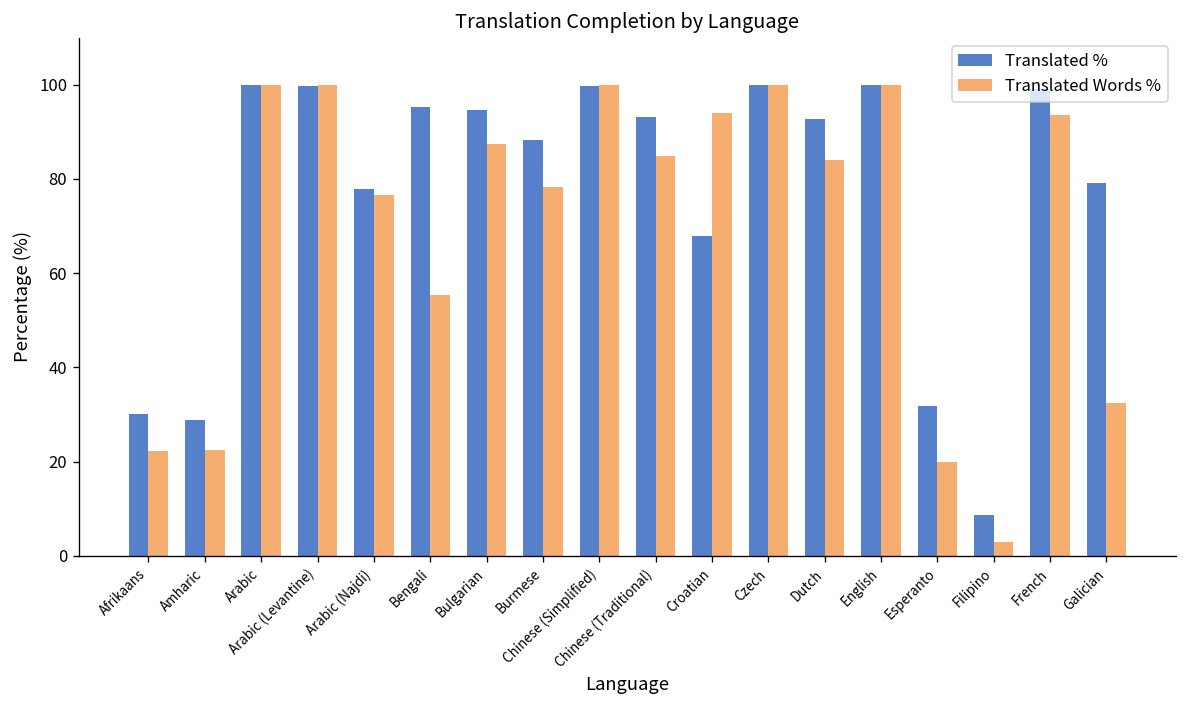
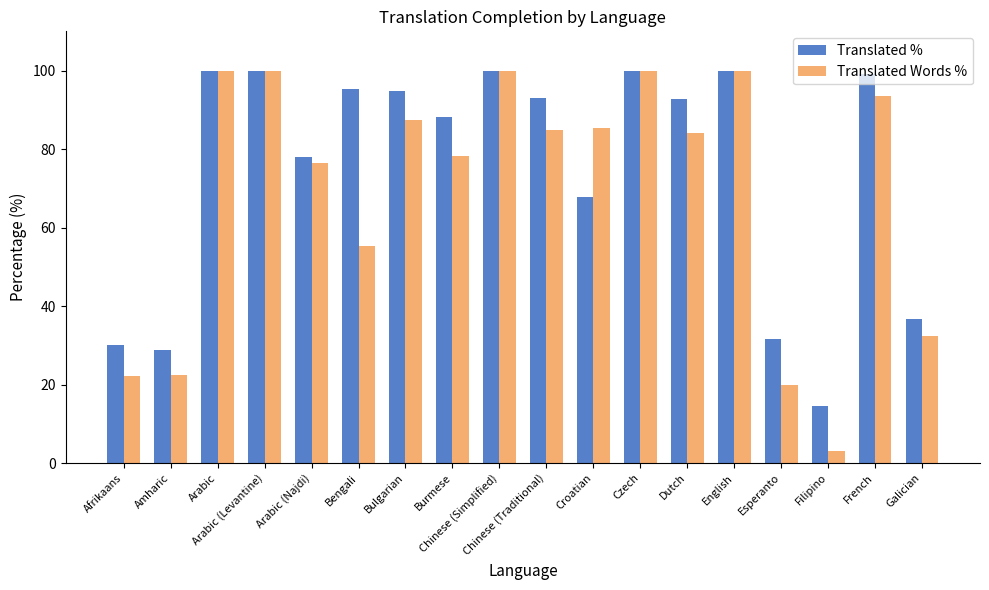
Translated Words %, Croatian: 94 -> 85
Translated %, Filipino: 9 -> 15
Translated %, Galician: 79 -> 37
